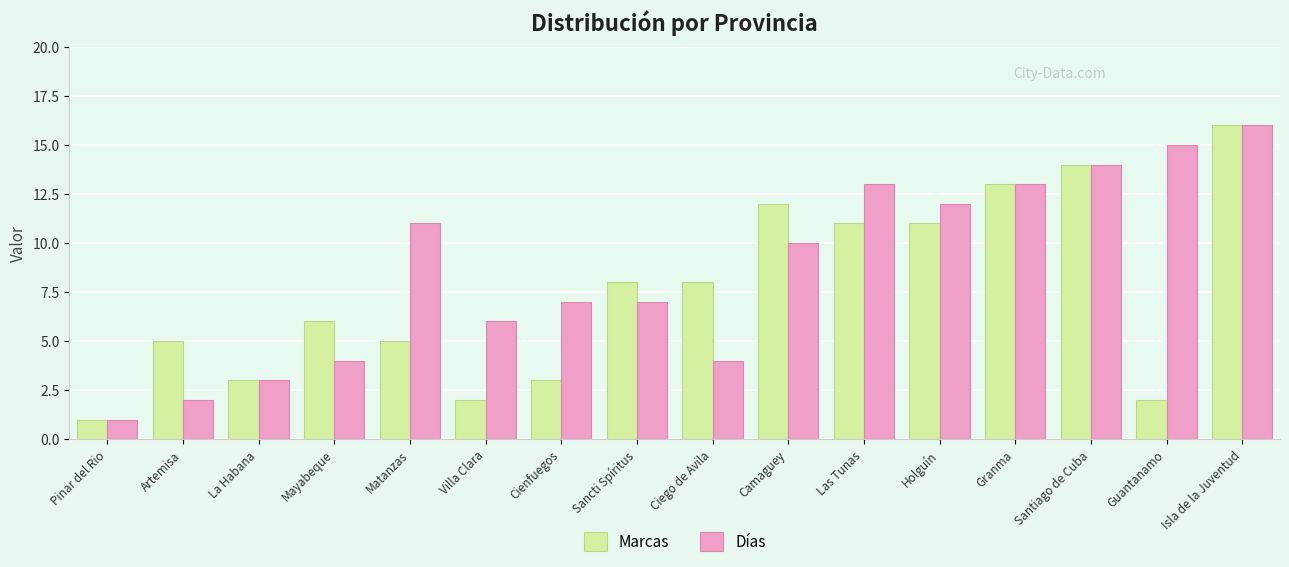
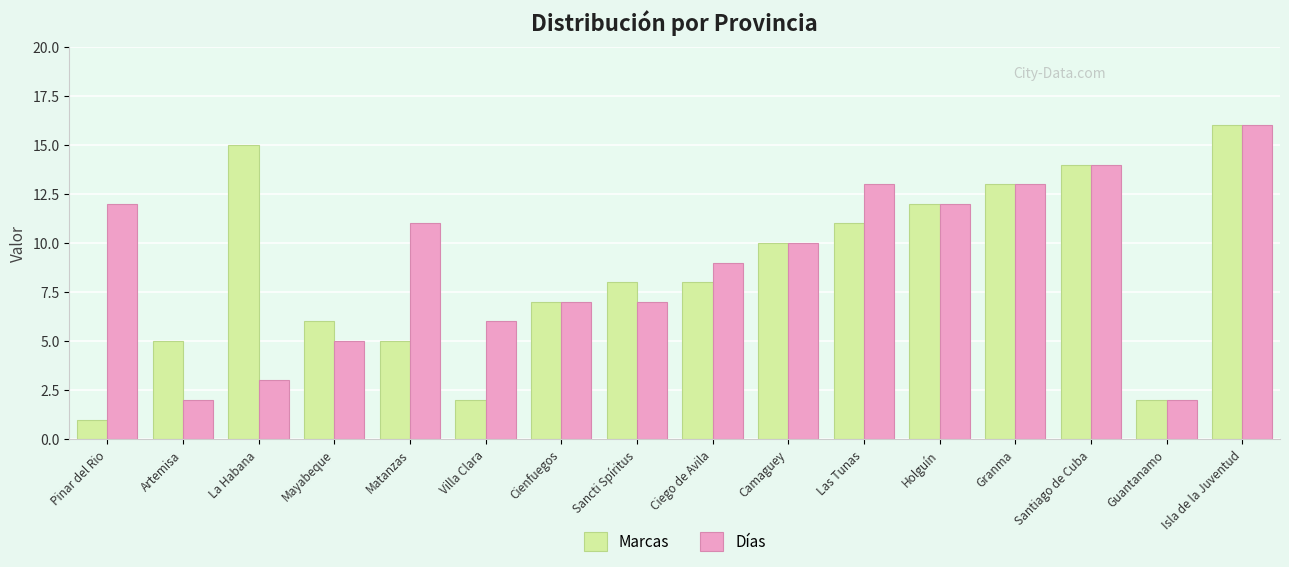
Días, Pinar del Rio: 1 -> 12
Marcas, La Habana: 3 -> 15
Días, Mayabeque: 4 -> 5
Marcas, Cienfuegos: 3 -> 7
Días, Ciego de Avila: 4 -> 9
Marcas, Camaguey: 12 -> 10
Marcas, Holguín: 11 -> 12
Días, Guantanamo: 15 -> 2
